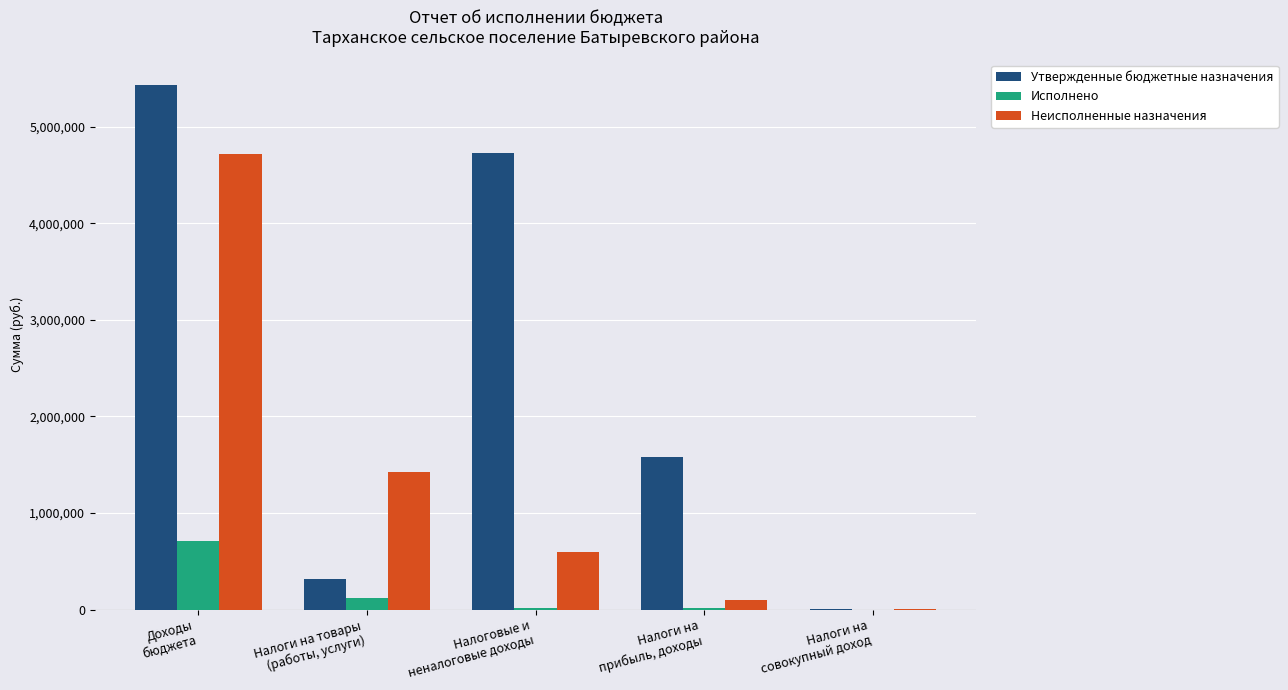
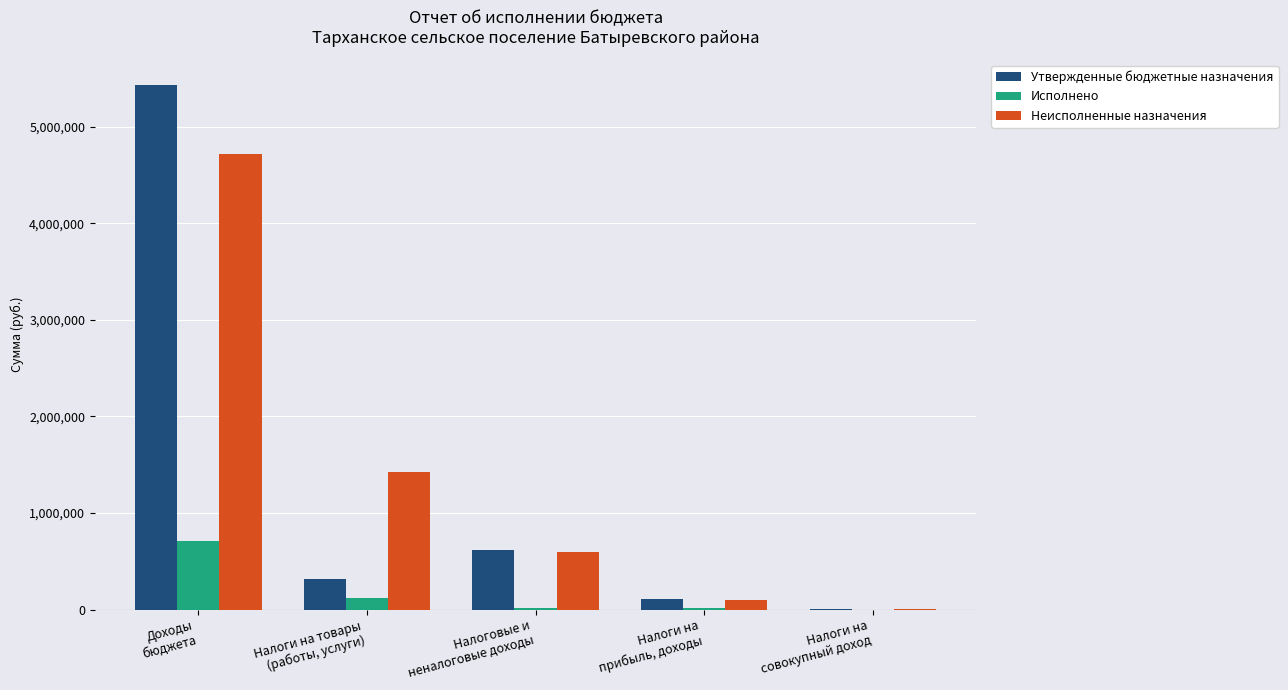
Утвержденные бюджетные назначения, Налоговые и неналоговые доходы: 4,700,000 -> 600,000
Утвержденные бюджетные назначения, Налоги на прибыль, доходы: 1,600,000 -> 100,000
